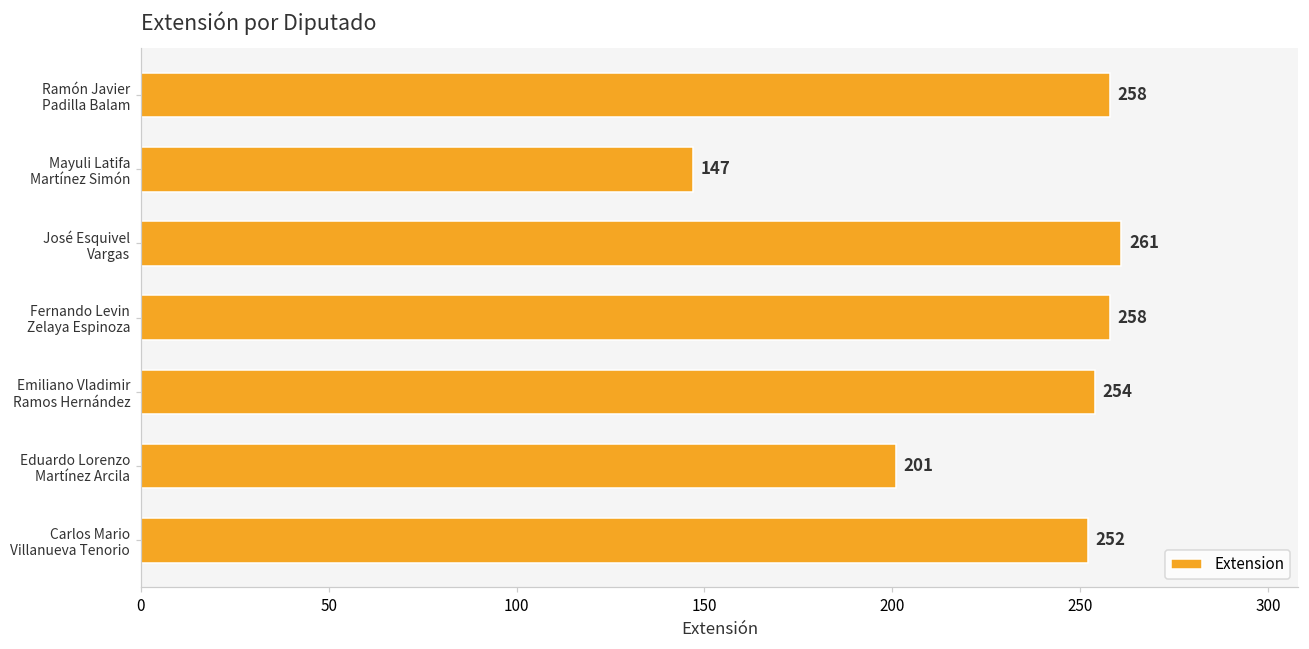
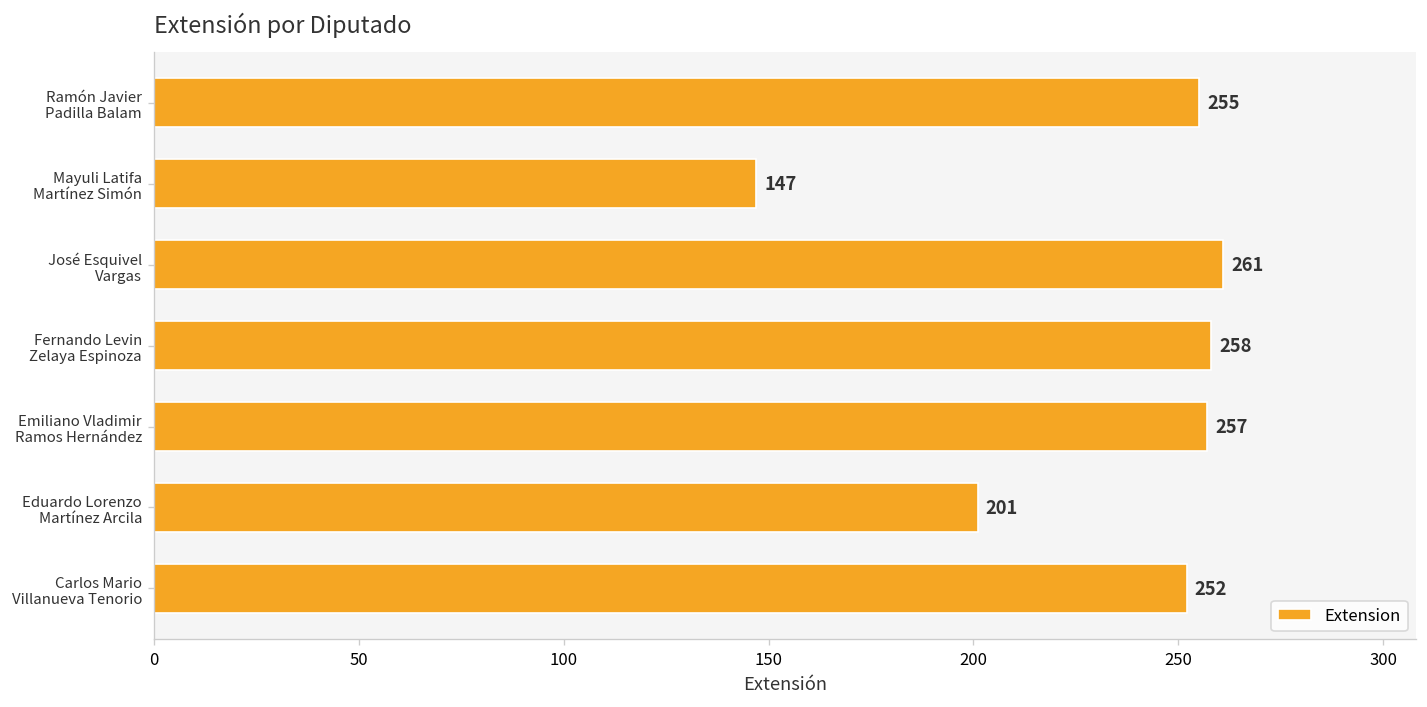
Ramón Javier Padilla Balam: 258 -> 255
Emiliano Vladimir Ramos Hernández: 254 -> 257
